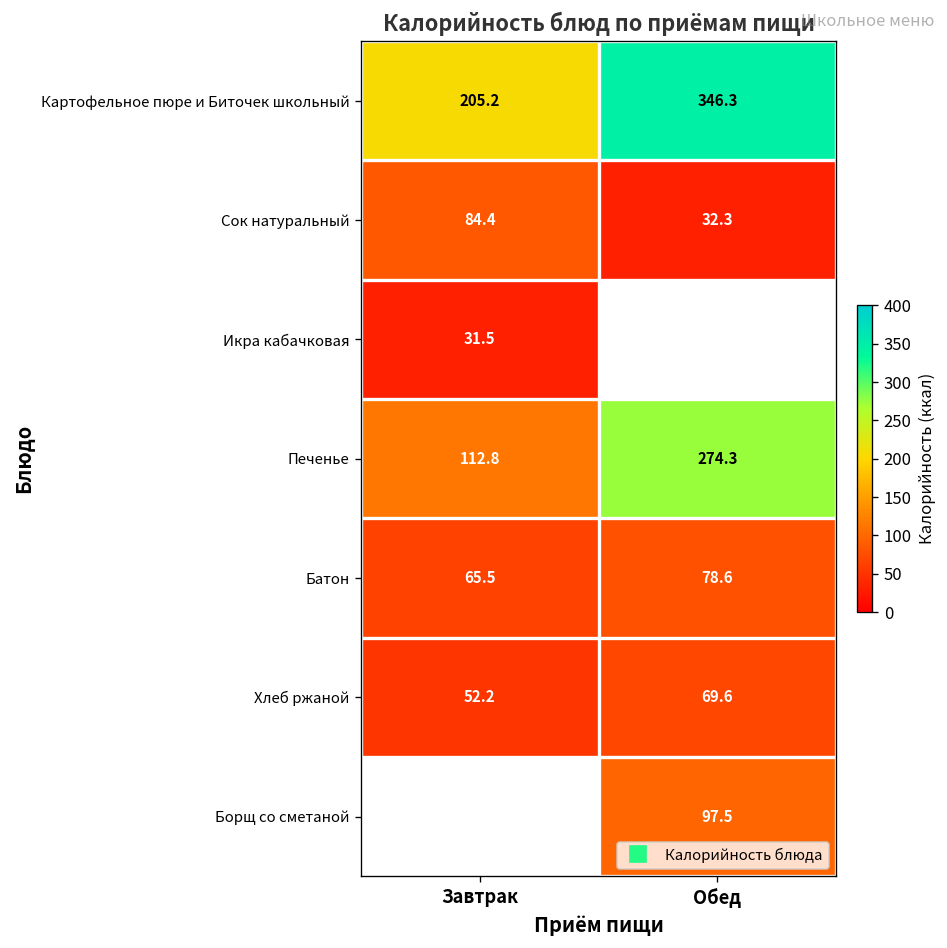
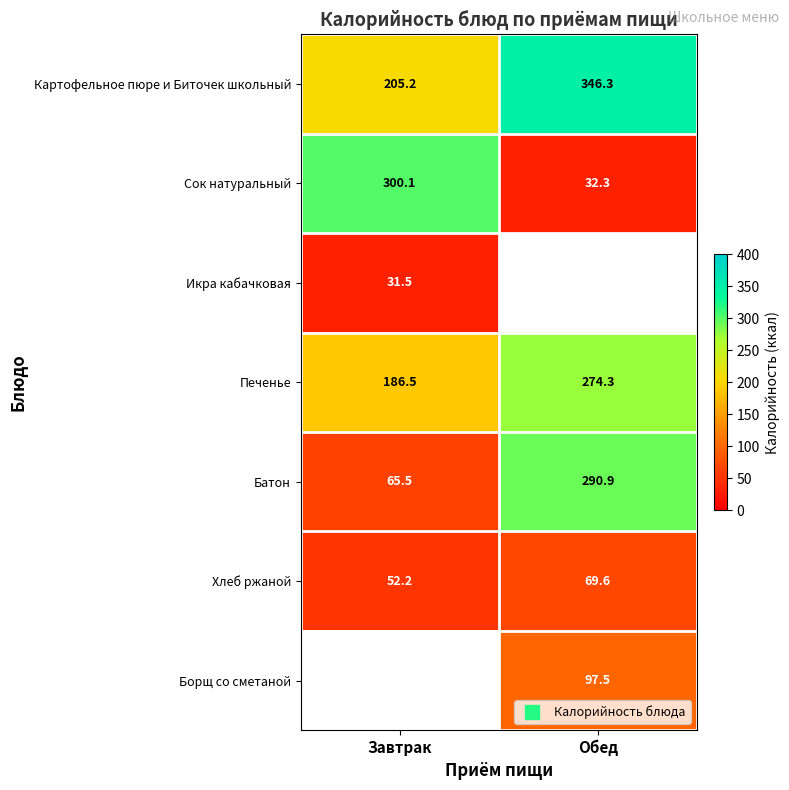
Сок натуральный, Завтрак: 84.4 -> 300.1
Печенье, Завтрак: 112.8 -> 186.5
Батон, Обед: 78.6 -> 290.9
